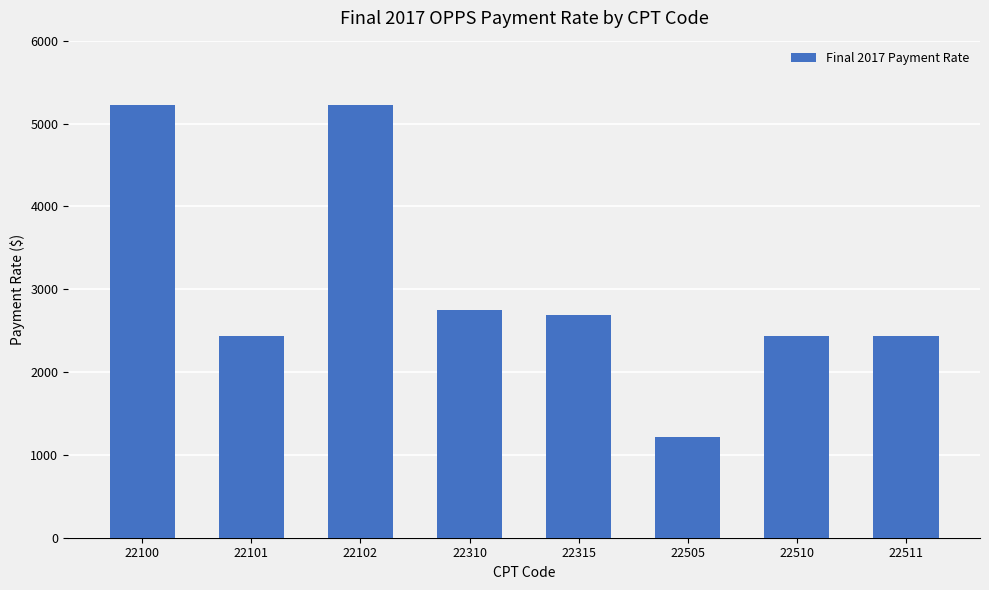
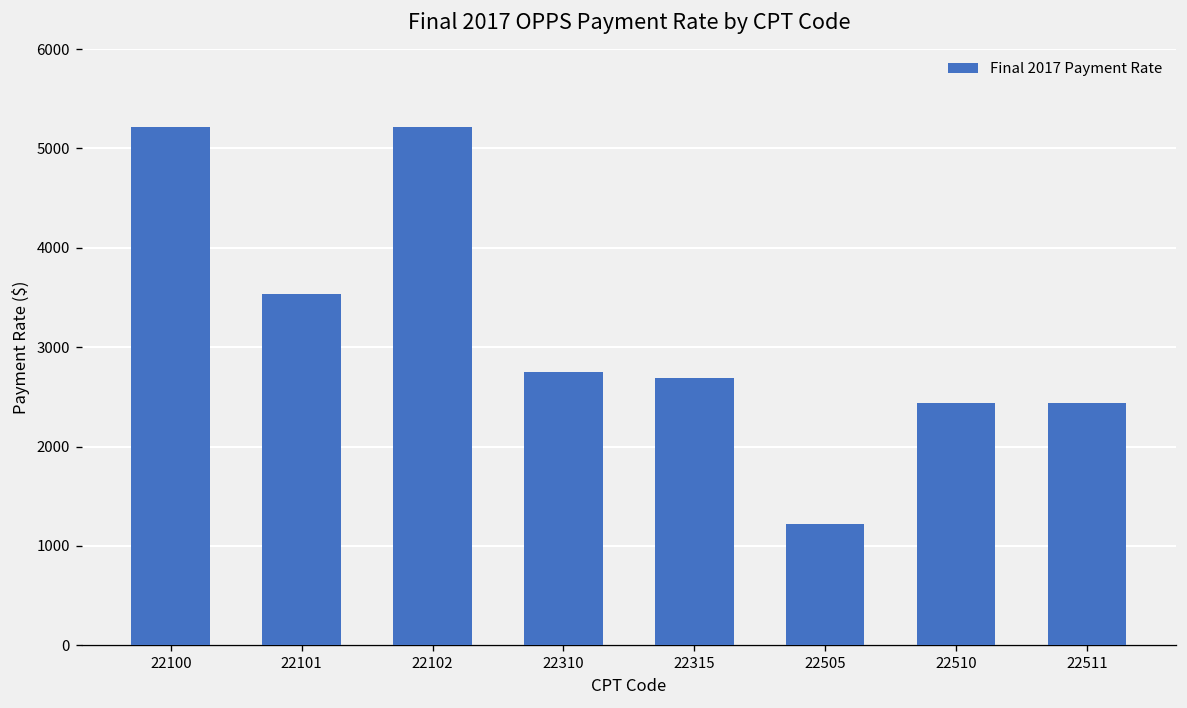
22101: 2400 -> 3500
